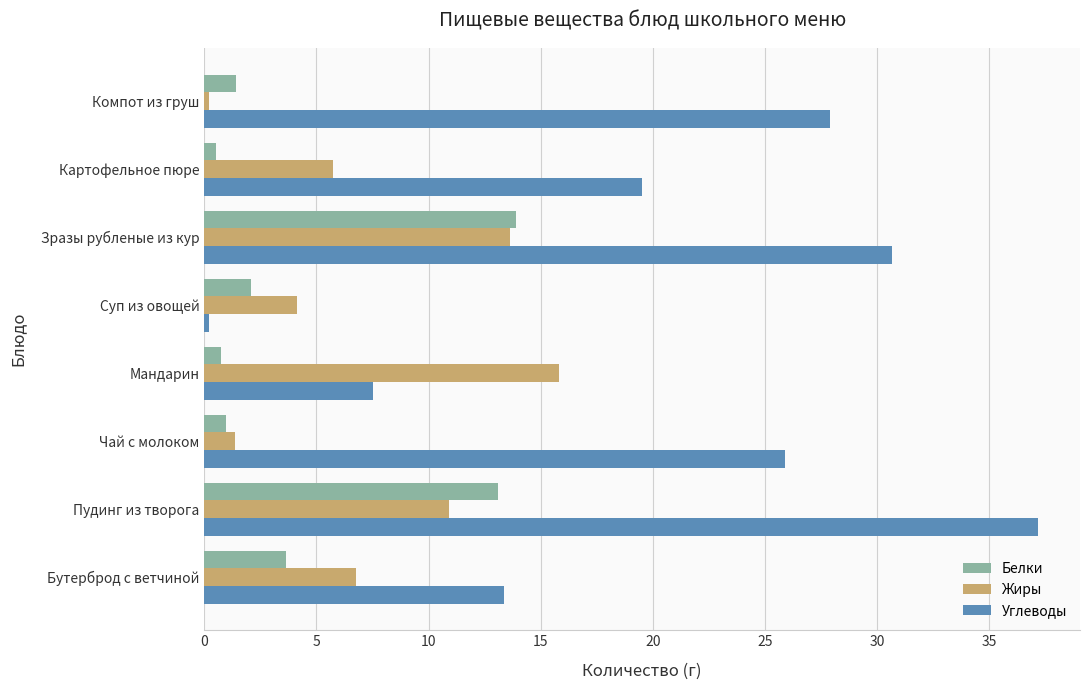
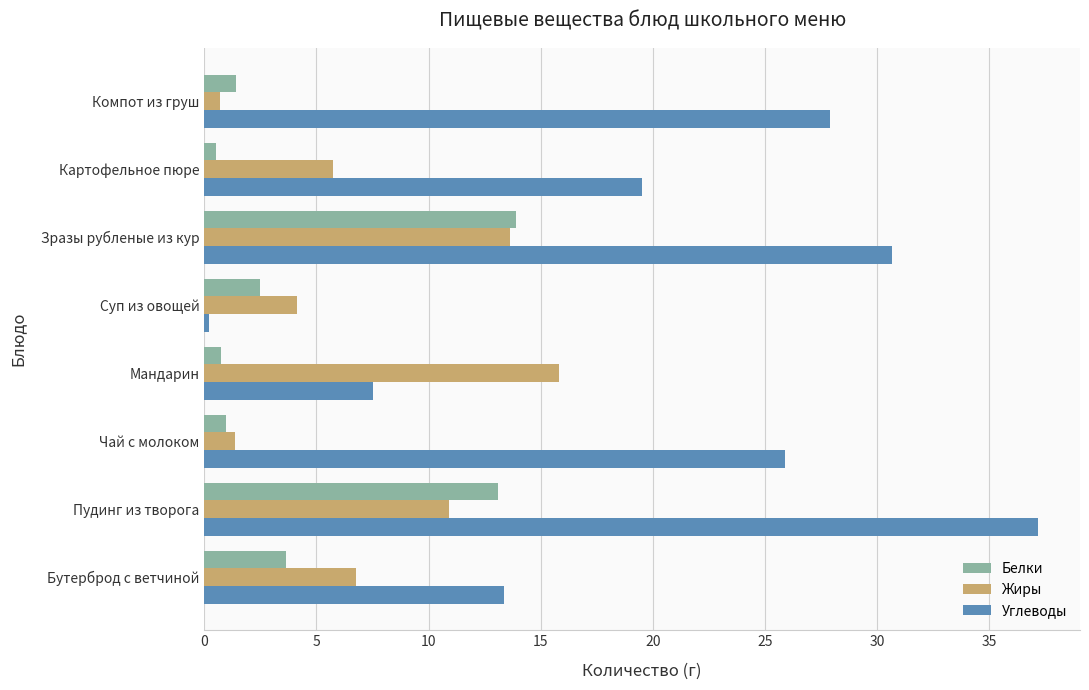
Жиры, Компот из груш: 0.2 -> 0.7
Белки, Суп из овощей: 2.1 -> 2.5
